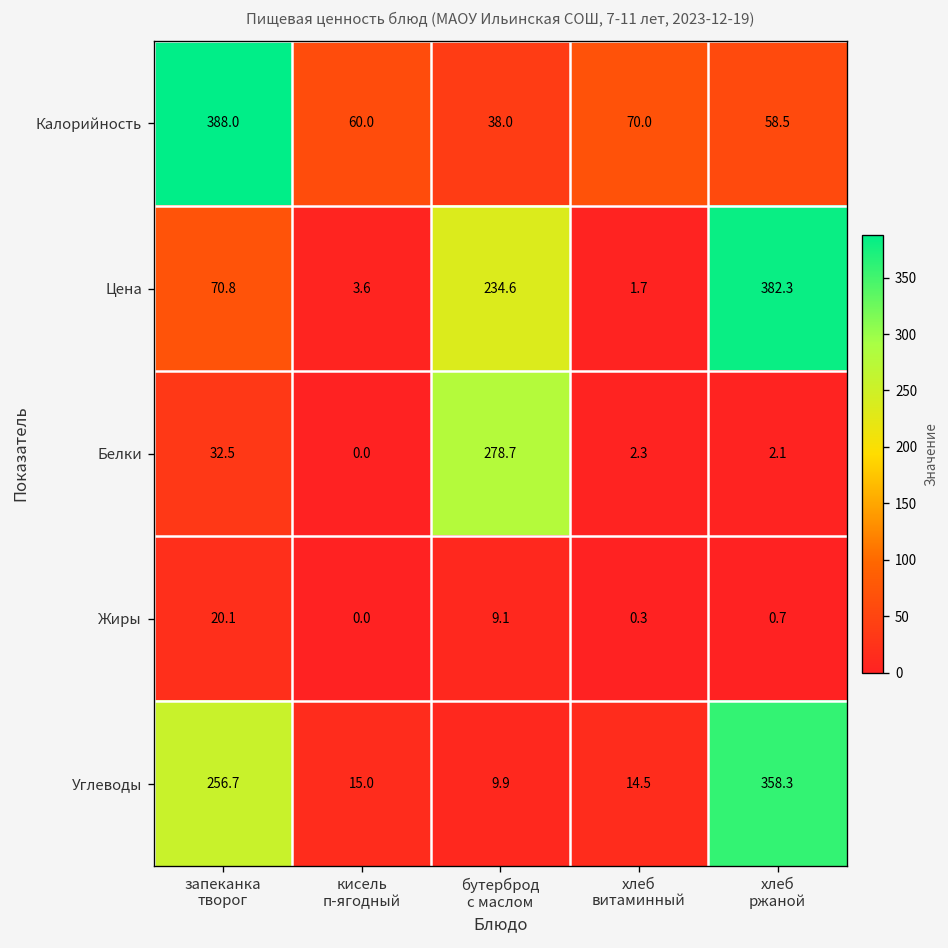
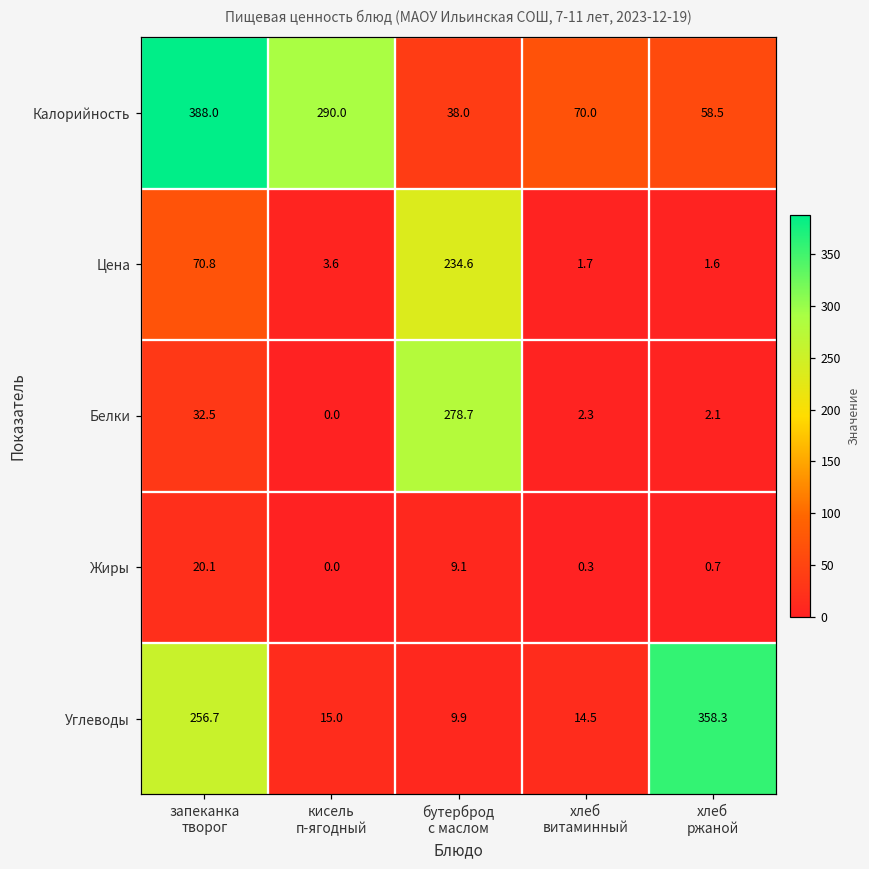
Калорийность, кисель п-ягодный: 60.0 -> 290.0
Цена, хлеб ржаной: 382.3 -> 1.6
